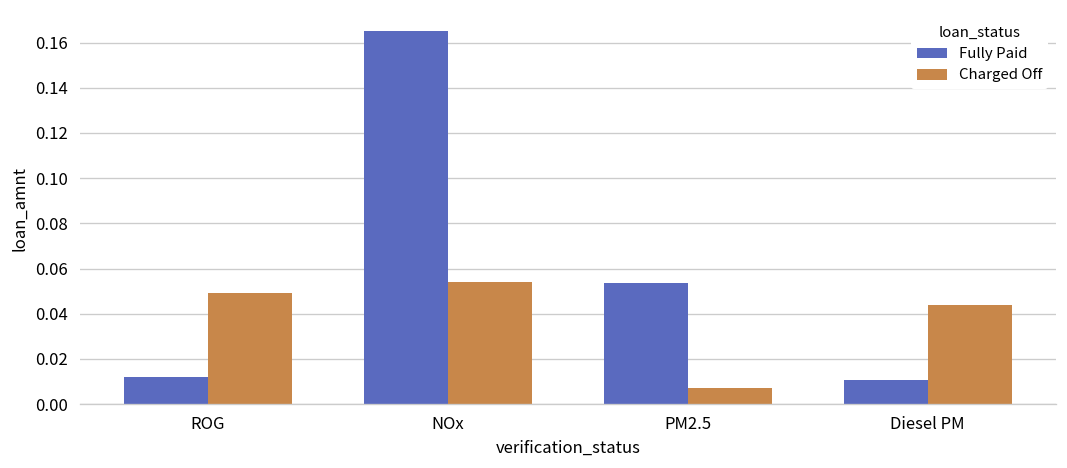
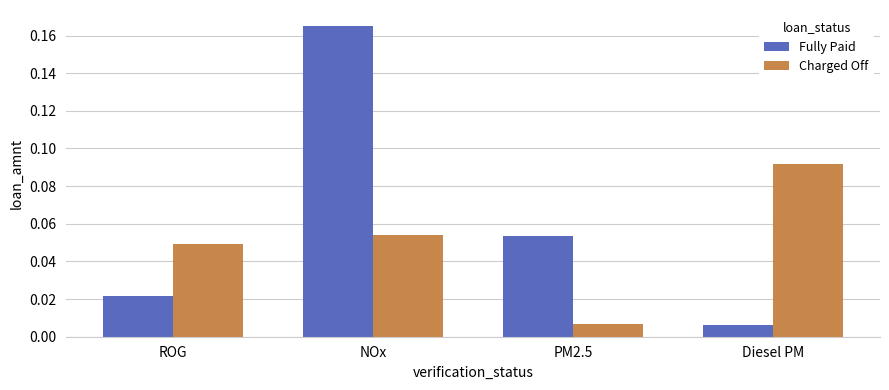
Fully Paid, ROG: 0.012 -> 0.022
Fully Paid, Diesel PM: 0.011 -> 0.006
Charged Off, Diesel PM: 0.044 -> 0.092
